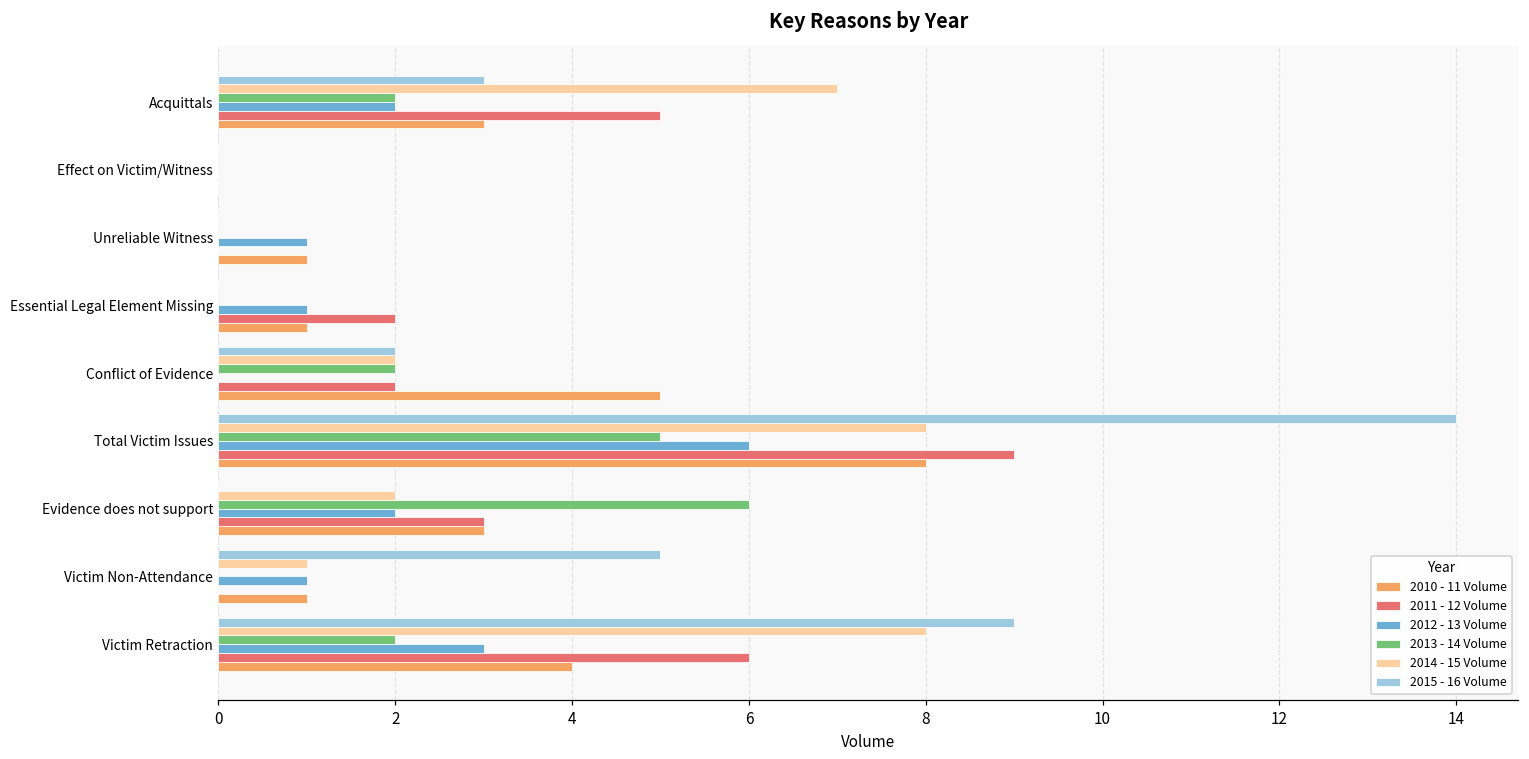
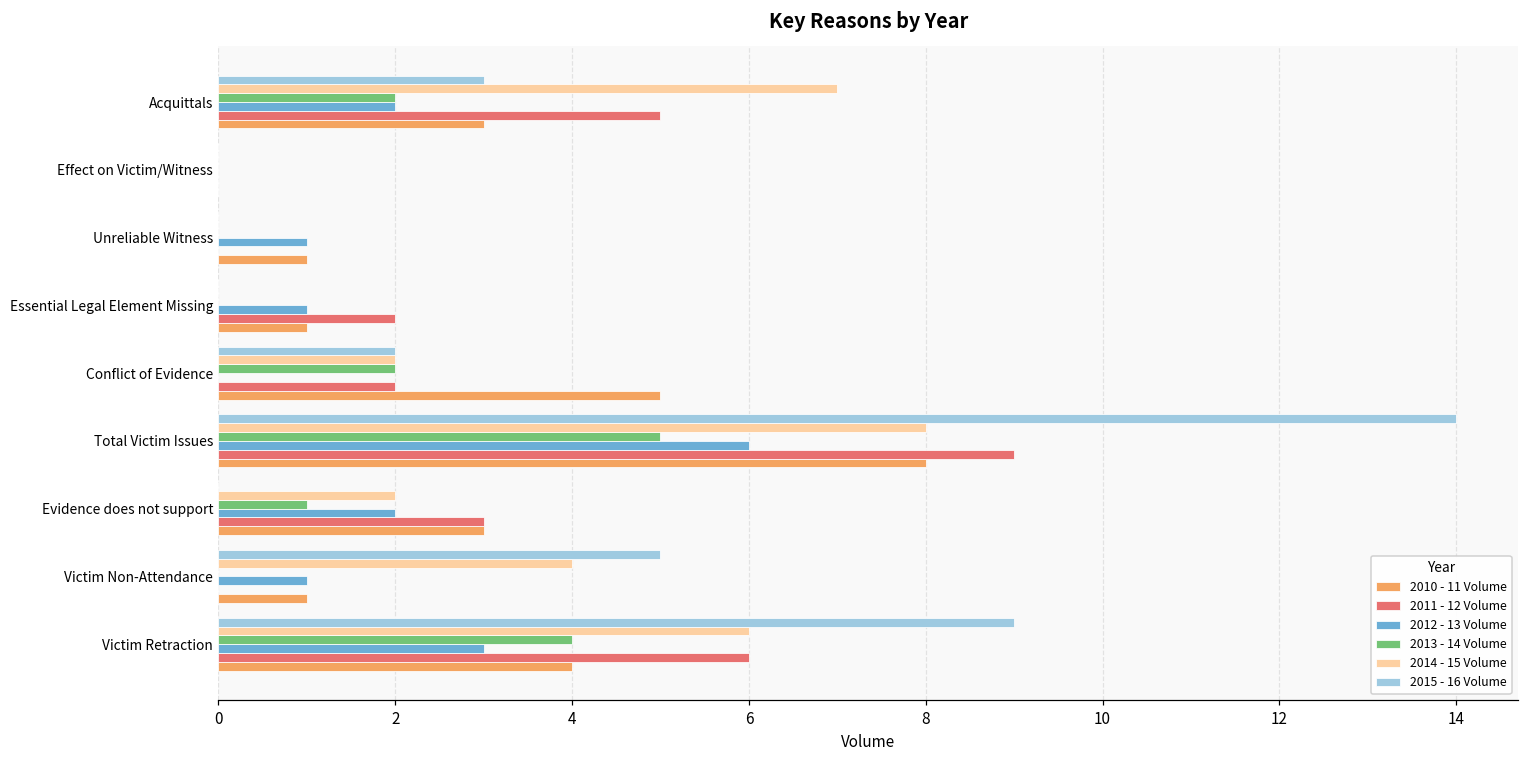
2013 - 14 Volume, Evidence does not support: 6 -> 1
2014 - 15 Volume, Victim Non-Attendance: 1 -> 4
2014 - 15 Volume, Victim Retraction: 8 -> 6
2013 - 14 Volume, Victim Retraction: 2 -> 4
